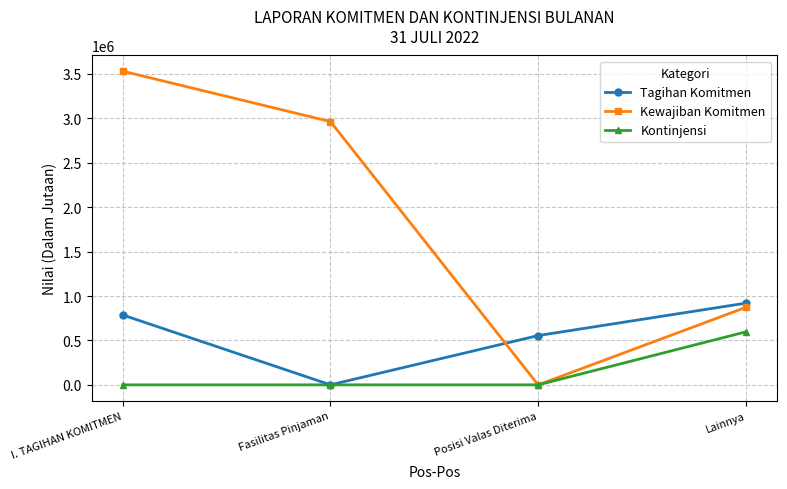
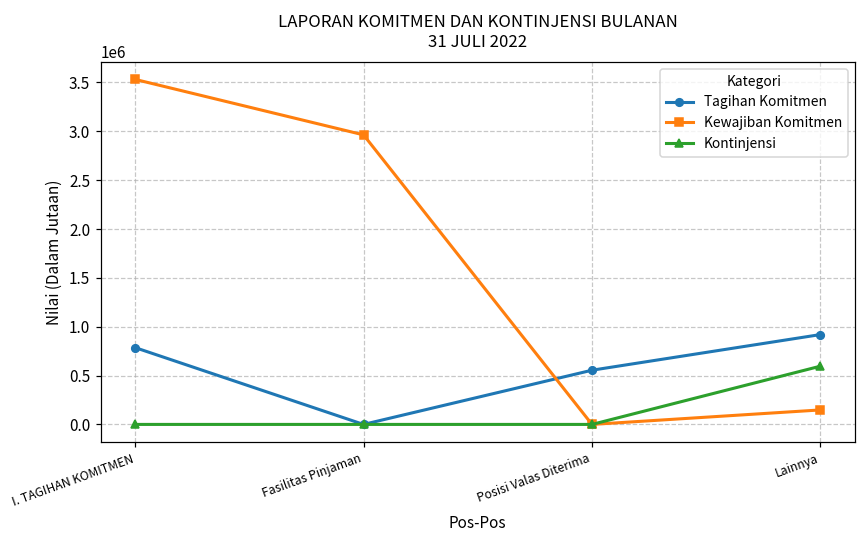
Kewajiban Komitmen, Lainnya: 900000 -> 100000
